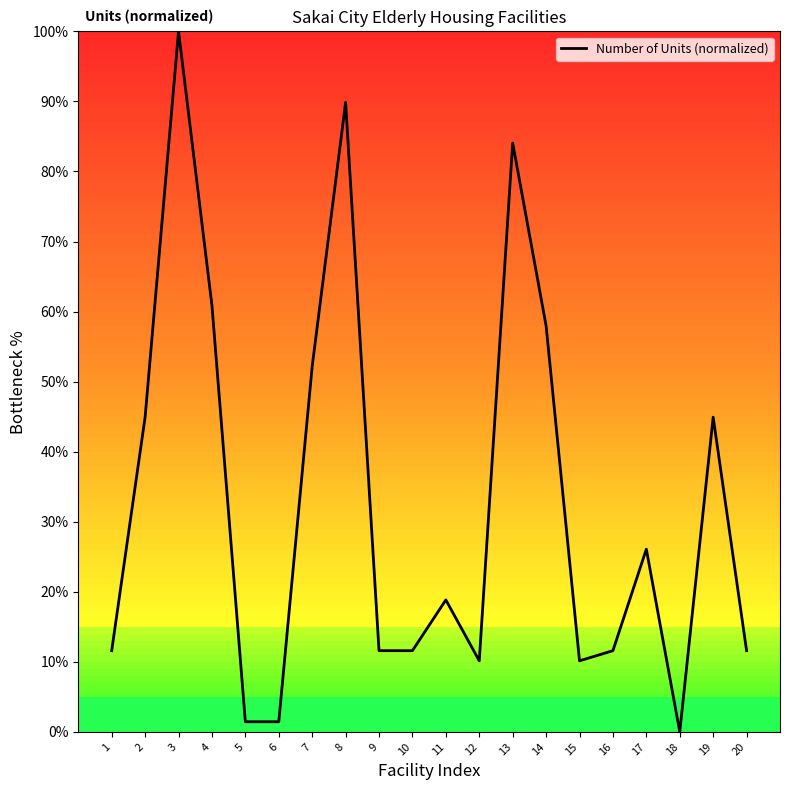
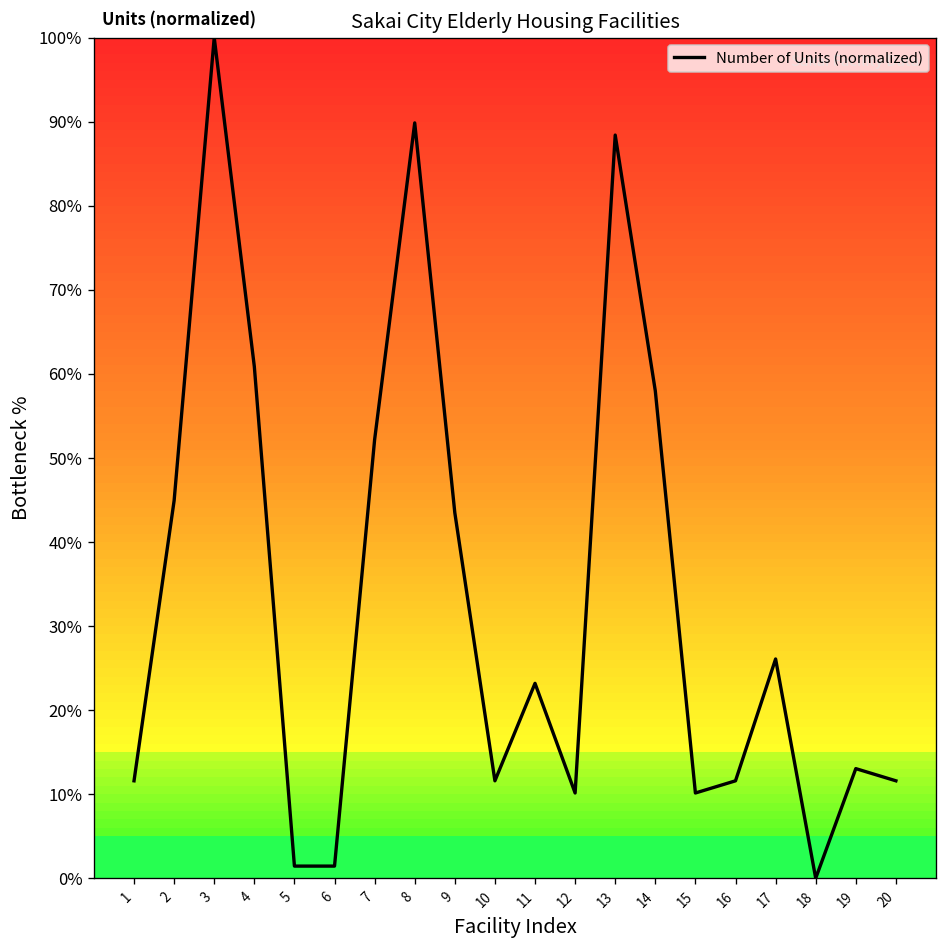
9: 12% -> 43%
11: 19% -> 23%
13: 84% -> 88%
19: 45% -> 13%
